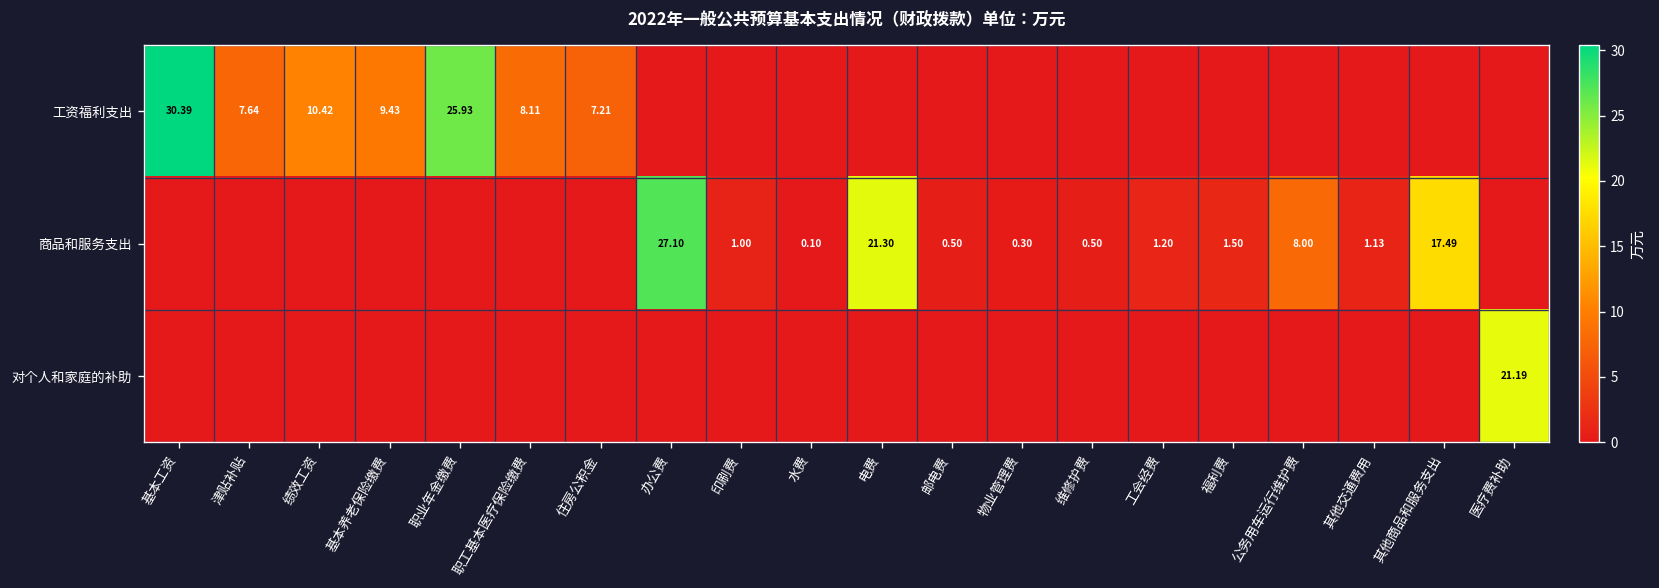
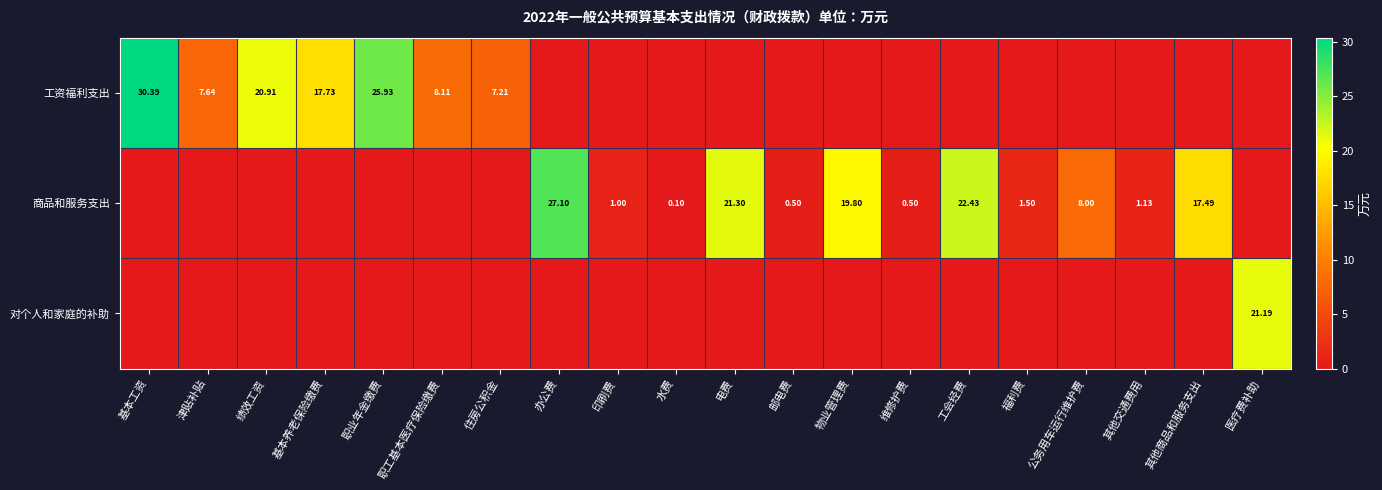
工资福利支出, 绩效工资: 10.42 -> 20.91
工资福利支出, 基本养老保险缴费: 9.43 -> 17.73
商品和服务支出, 物业管理费: 0.30 -> 19.80
商品和服务支出, 工会经费: 1.20 -> 22.43
